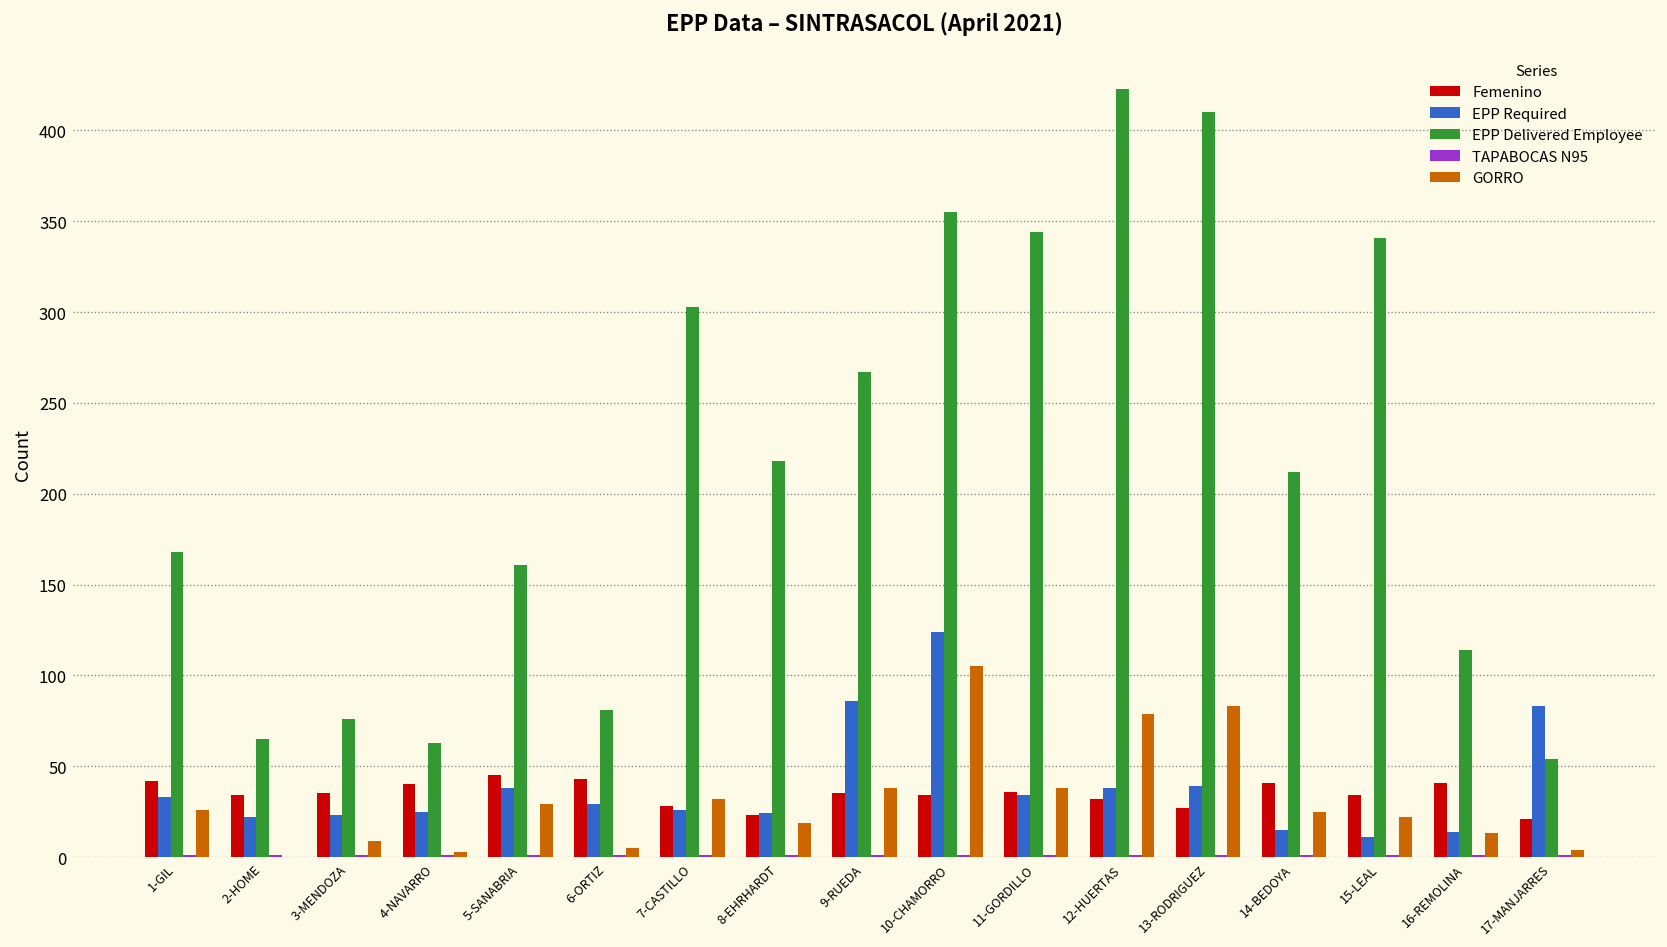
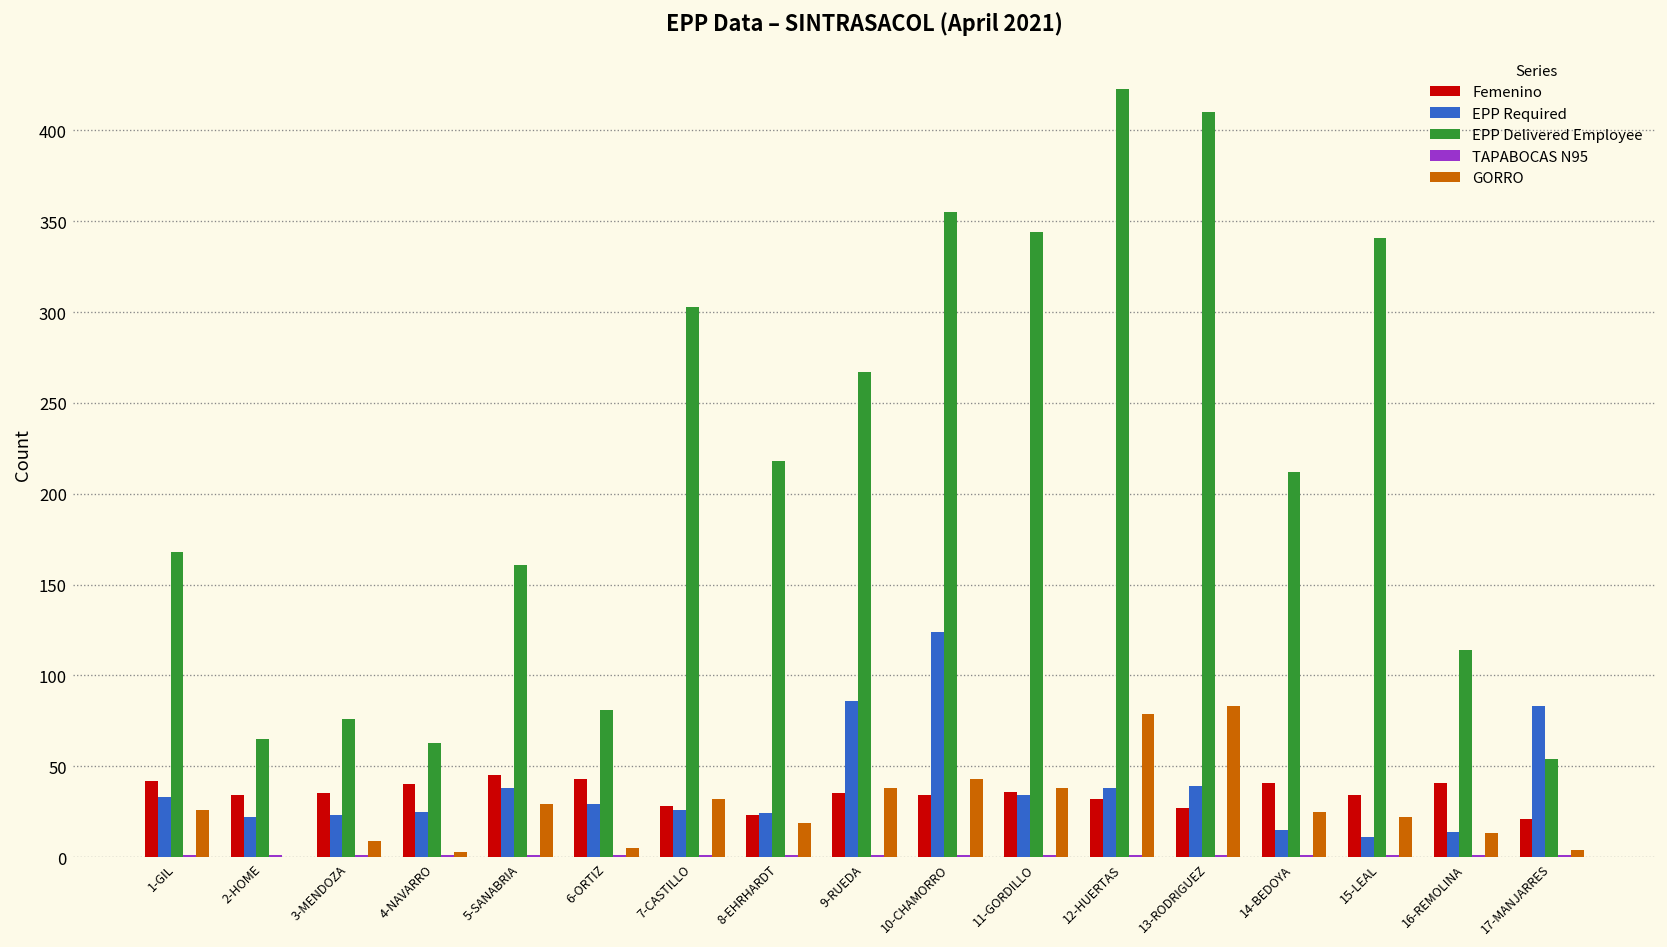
GORRO, 10-CHAMORRO: 105 -> 43
